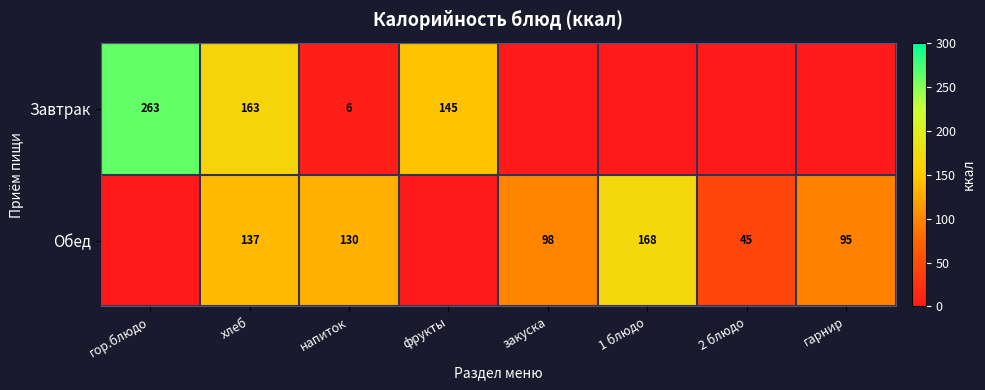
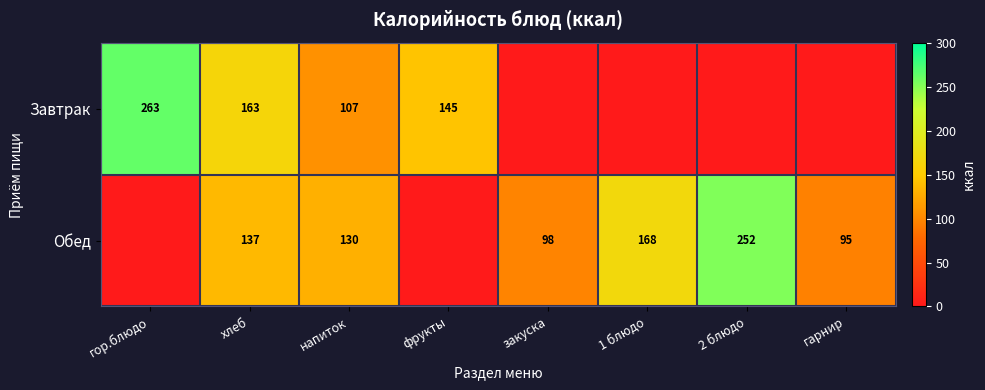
Завтрак, напиток: 6 -> 107
Обед, 2 блюдо: 45 -> 252
